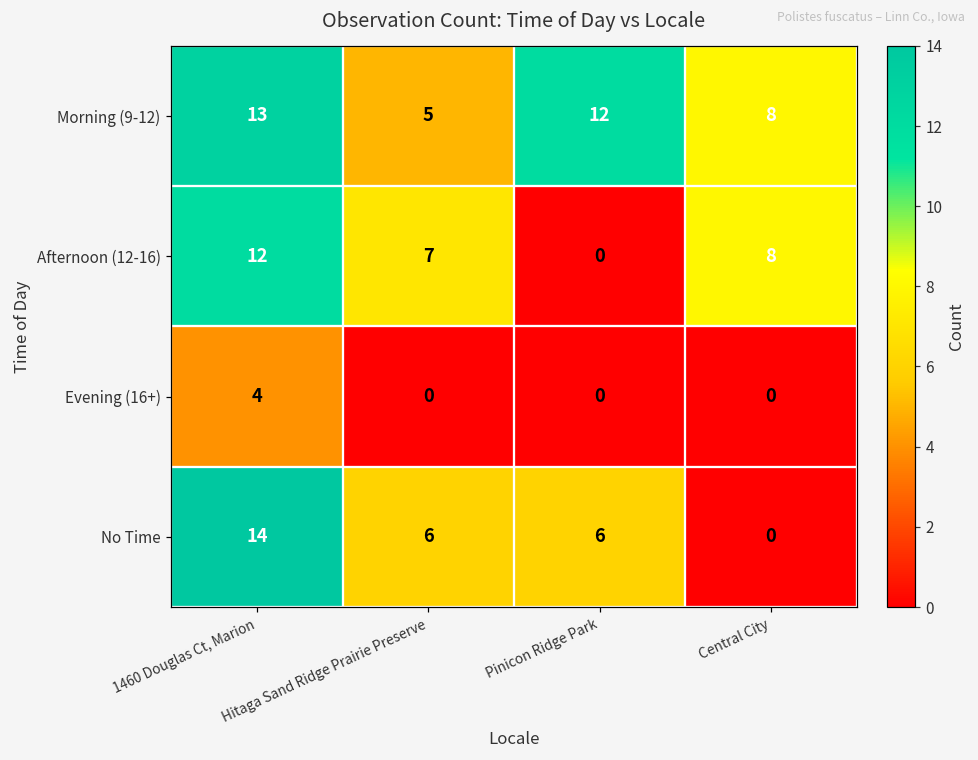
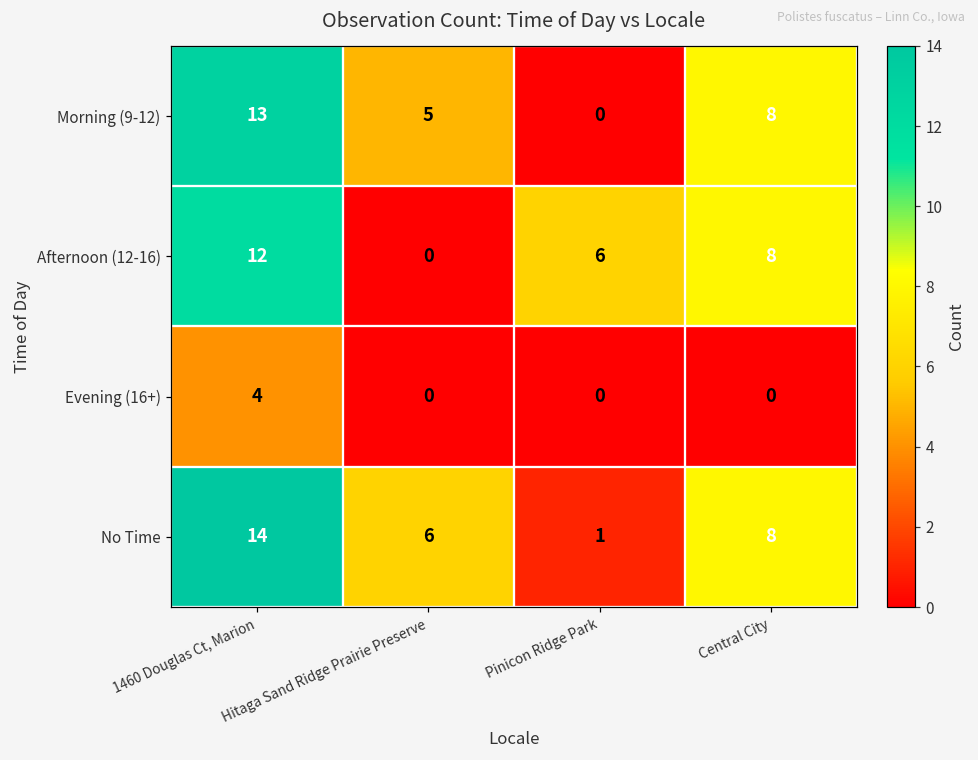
Morning (9-12), Pinicon Ridge Park: 12 -> 0
Afternoon (12-16), Hitaga Sand Ridge Prairie Preserve: 7 -> 0
Afternoon (12-16), Pinicon Ridge Park: 0 -> 6
No Time, Pinicon Ridge Park: 6 -> 1
No Time, Central City: 0 -> 8
